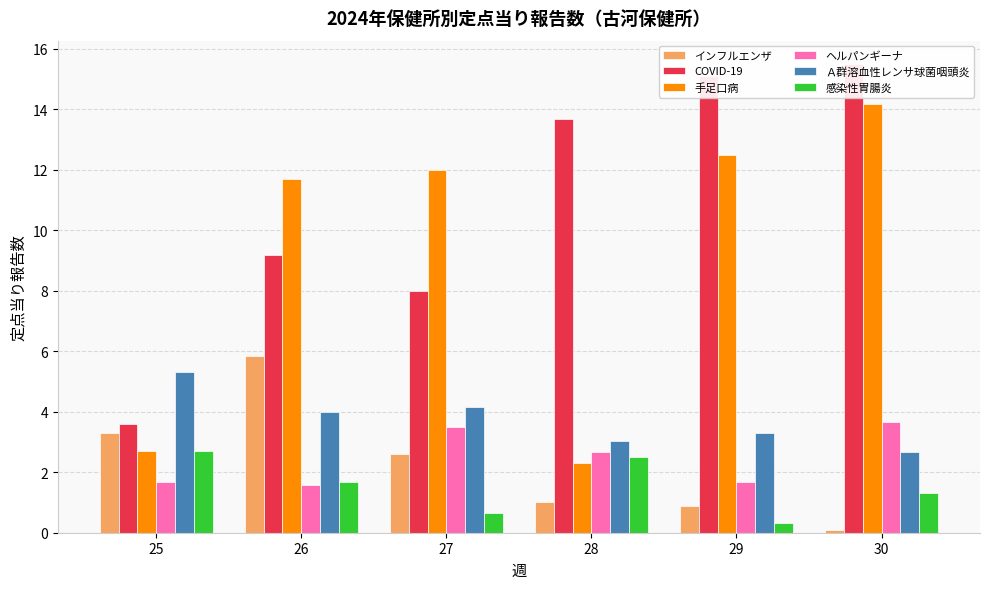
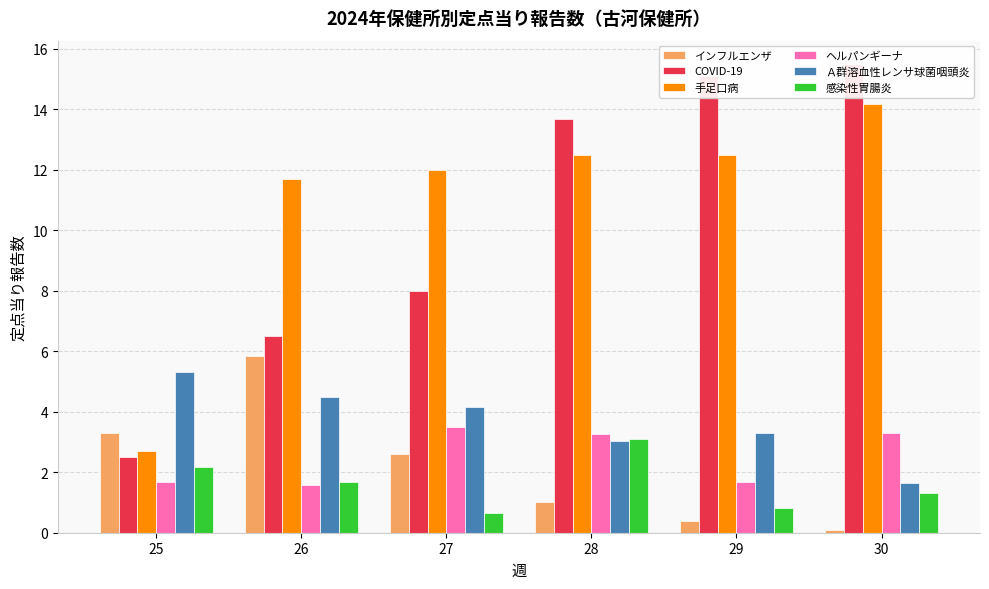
COVID-19, 25: 3.6 -> 2.5
感染性胃腸炎, 25: 2.7 -> 2.2
COVID-19, 26: 9.2 -> 6.5
Ａ群溶血性レンサ球菌咽頭炎, 26: 4.0 -> 4.5
手足口病, 28: 2.3 -> 12.5
ヘルパンギーナ, 28: 2.7 -> 3.3
感染性胃腸炎, 28: 2.5 -> 3.1
インフルエンザ, 29: 0.9 -> 0.4
感染性胃腸炎, 29: 0.3 -> 0.8
ヘルパンギーナ, 30: 3.7 -> 3.3
Ａ群溶血性レンサ球菌咽頭炎, 30: 2.7 -> 1.6
